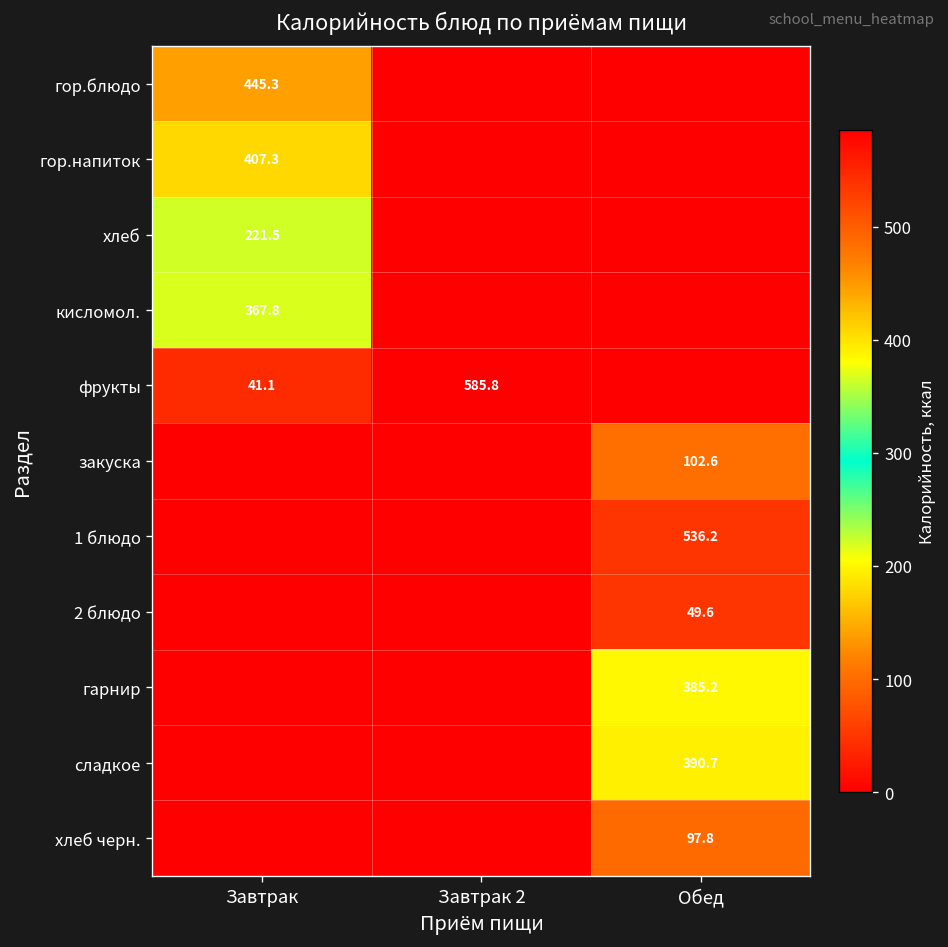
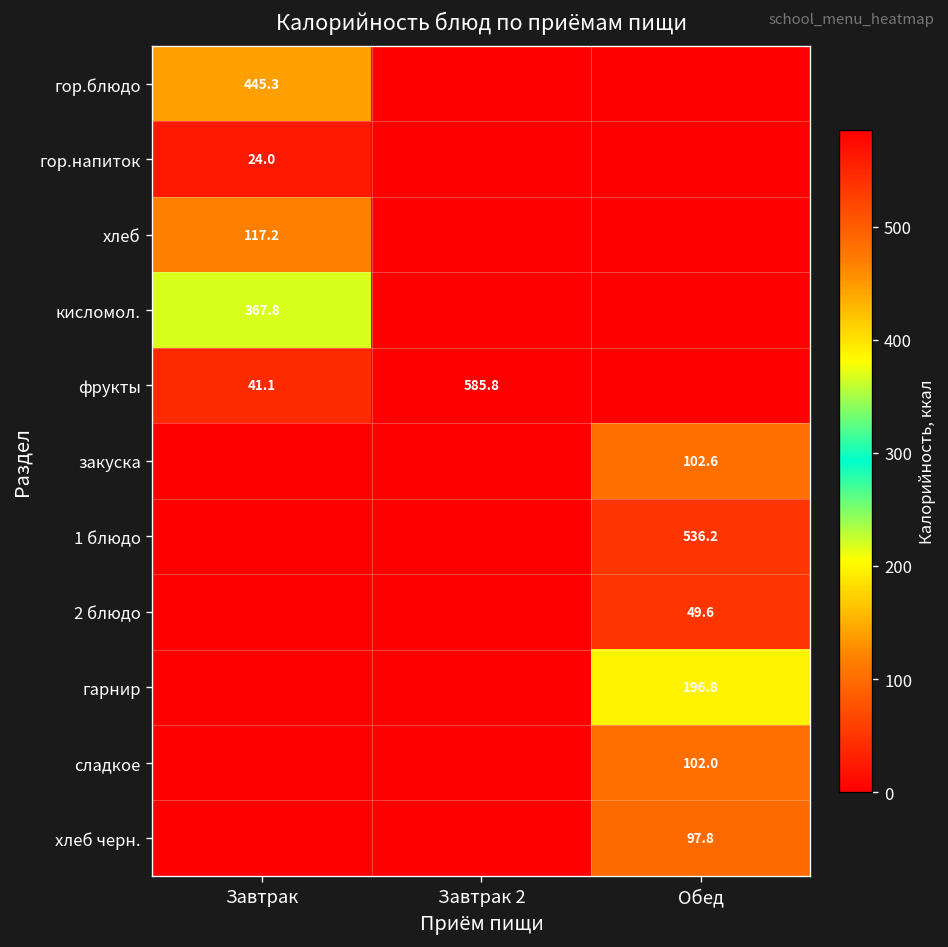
гор.напиток, Завтрак: 407.3 -> 24.0
хлеб, Завтрак: 221.5 -> 117.2
гарнир, Обед: 385.2 -> 196.8
сладкое, Обед: 390.7 -> 102.0
